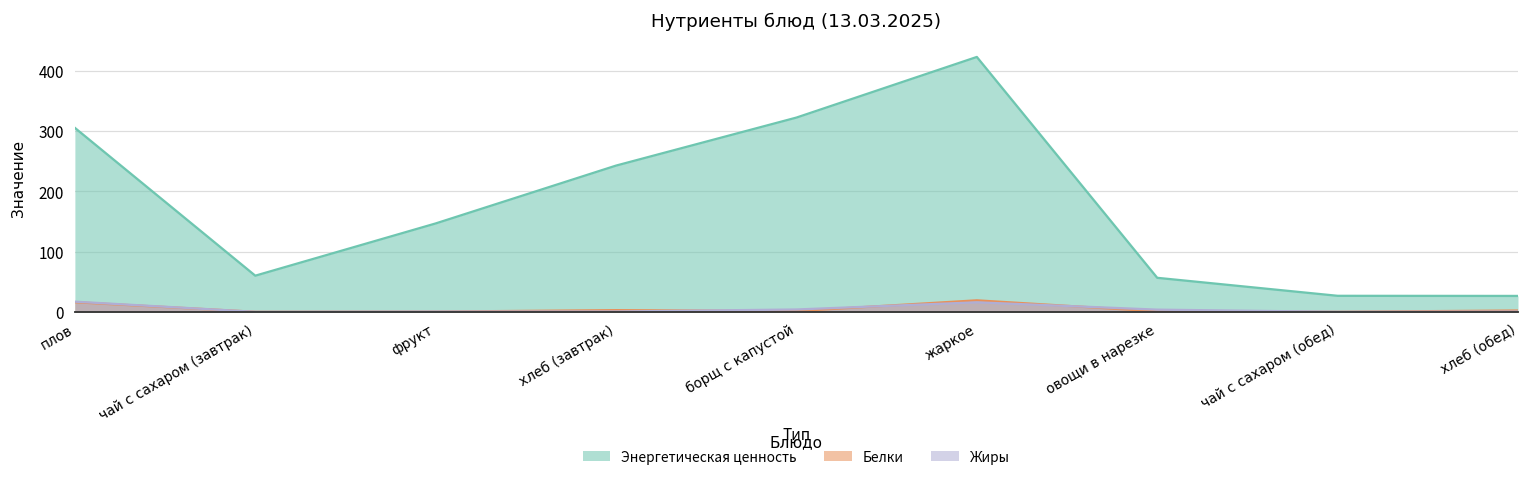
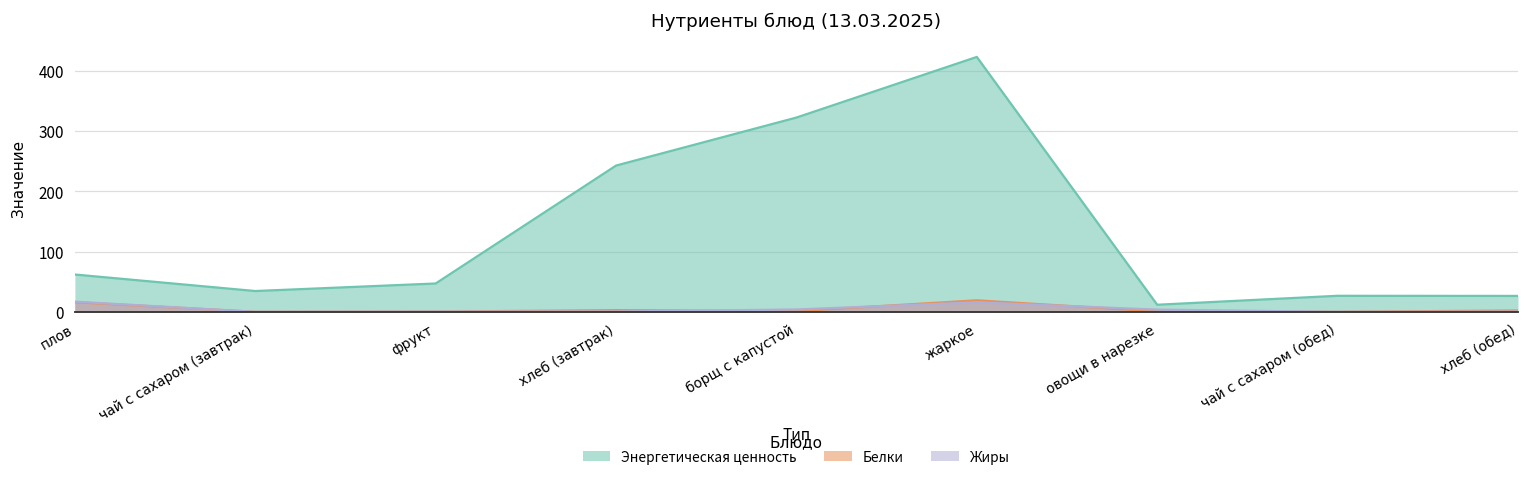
Энергетическая ценность, плов: 310 -> 60
Энергетическая ценность, чай с сахаром (завтрак): 60 -> 30
Энергетическая ценность, фрукт: 150 -> 50
Энергетическая ценность, овощи в нарезке: 60 -> 10
